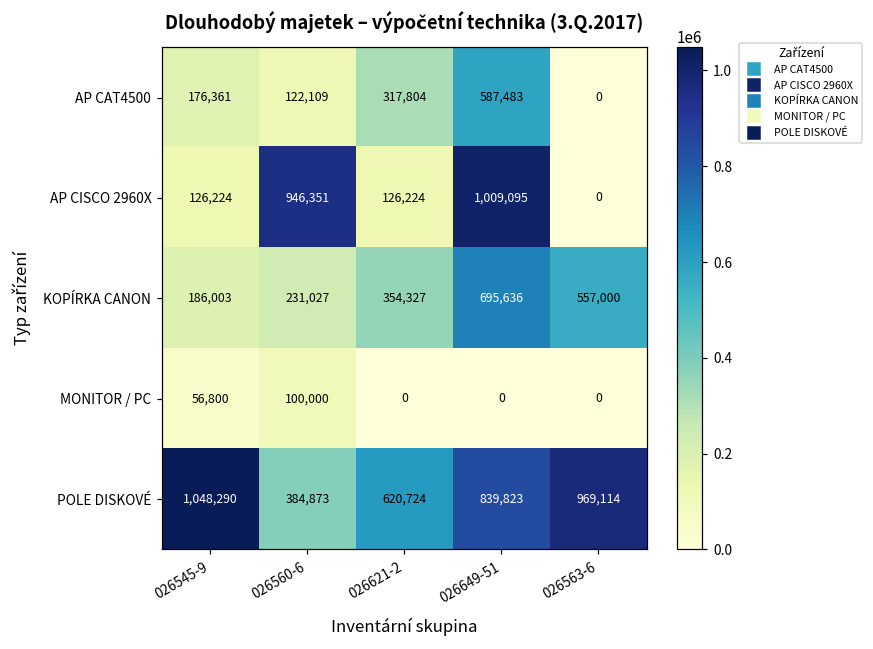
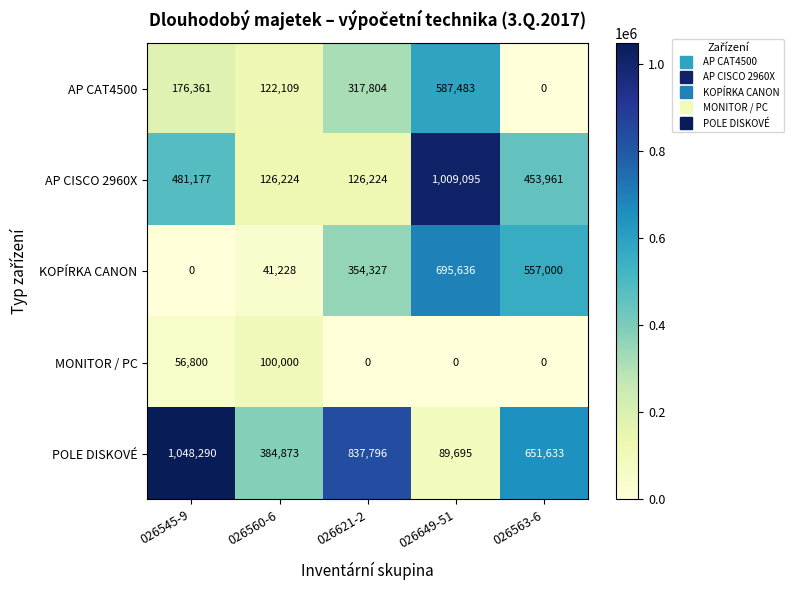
AP CISCO 2960X, 026545-9: 126,224 -> 481,177
AP CISCO 2960X, 026560-6: 946,351 -> 126,224
AP CISCO 2960X, 026563-6: 0 -> 453,961
KOPÍRKA CANON, 026545-9: 186,003 -> 0
KOPÍRKA CANON, 026560-6: 231,027 -> 41,228
POLE DISKOVÉ, 026621-2: 620,724 -> 837,796
POLE DISKOVÉ, 026649-51: 839,823 -> 89,695
POLE DISKOVÉ, 026563-6: 969,114 -> 651,633
